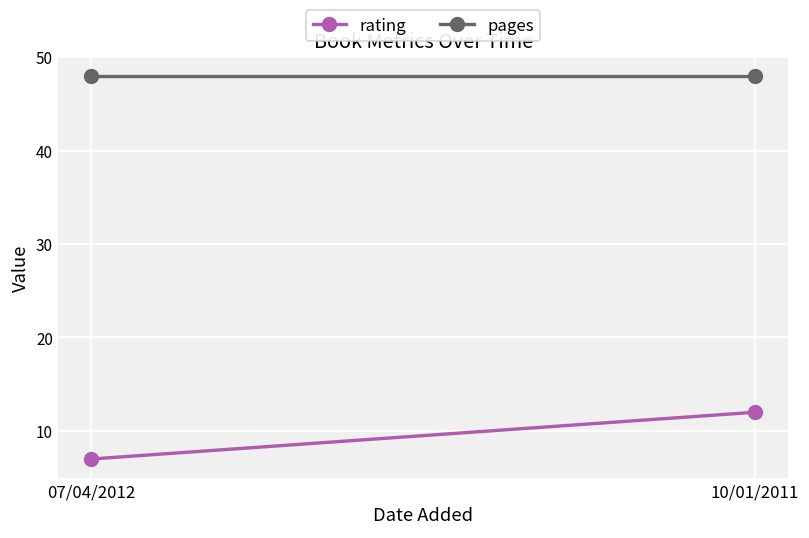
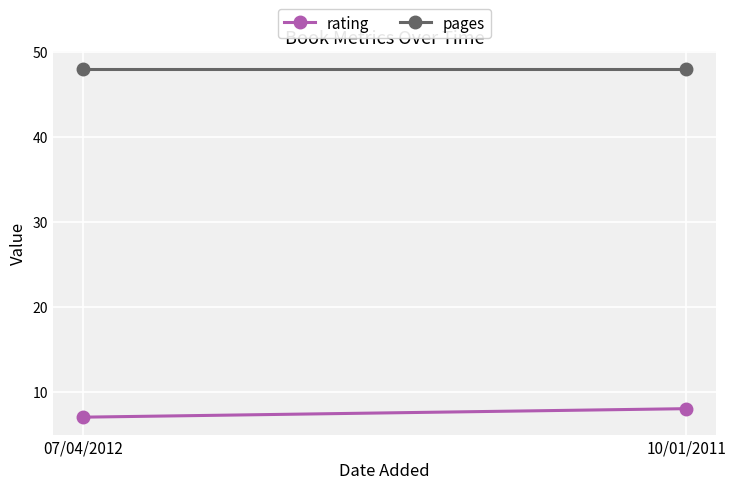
rating, 10/01/2011: 12 -> 8
